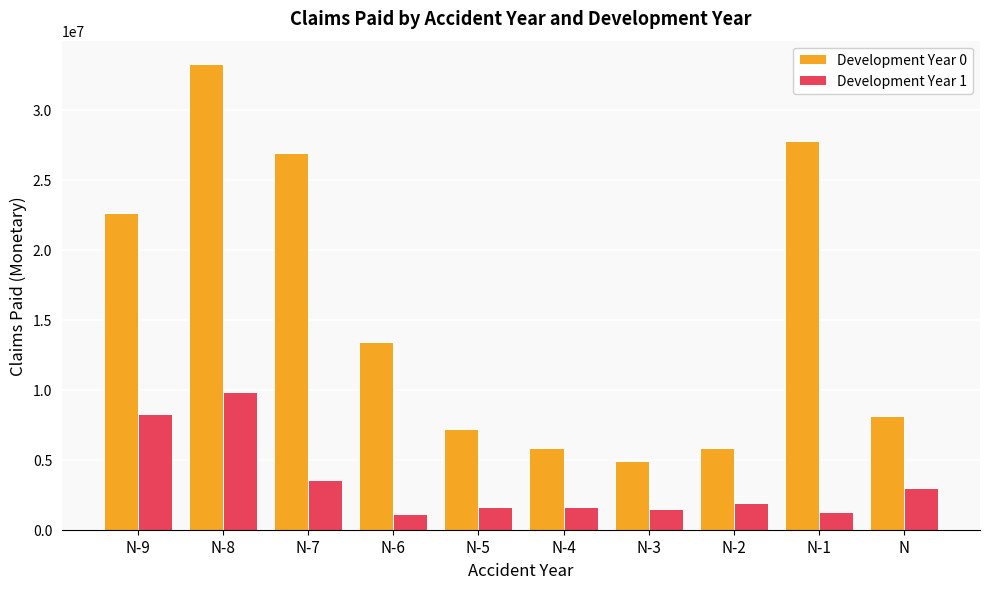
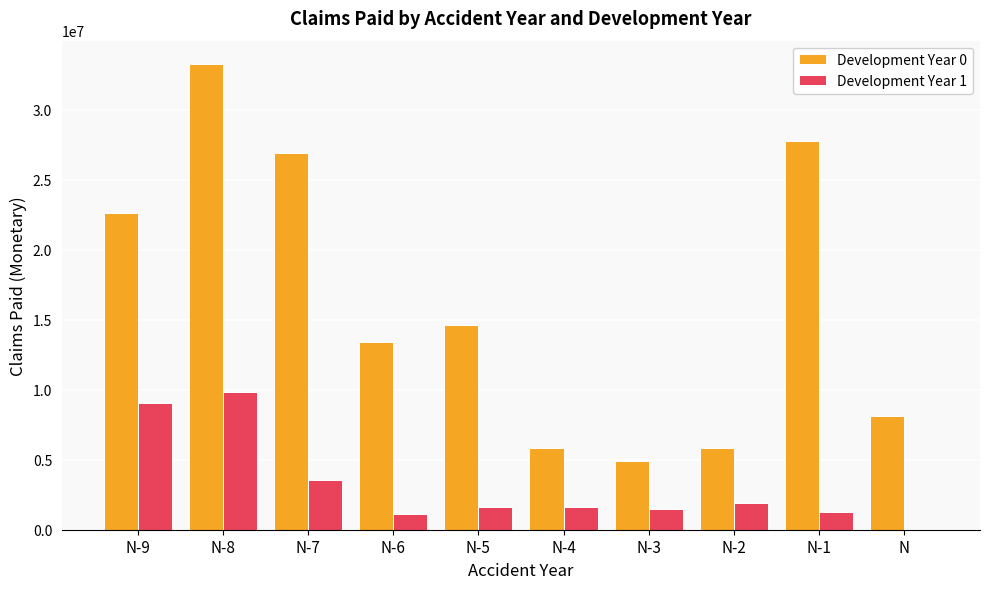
Development Year 1, N-9: 8300000 -> 9000000
Development Year 0, N-5: 7200000 -> 14600000
Development Year 1, N: 3000000 -> 0
